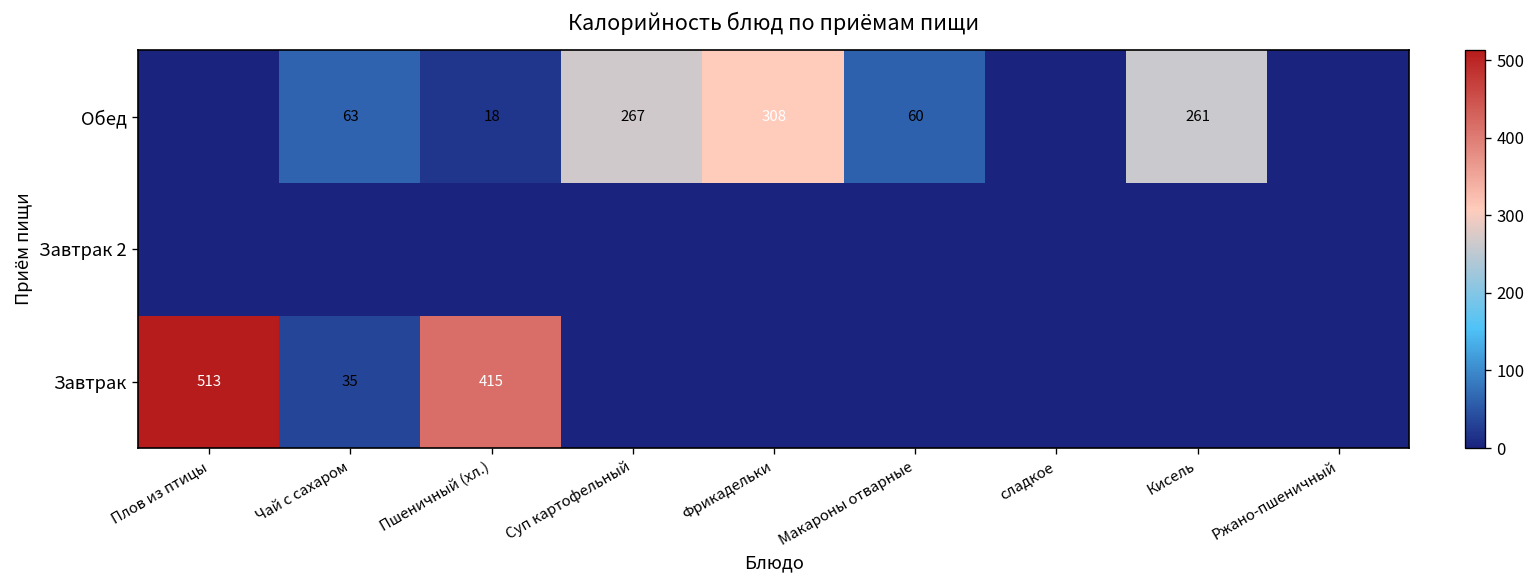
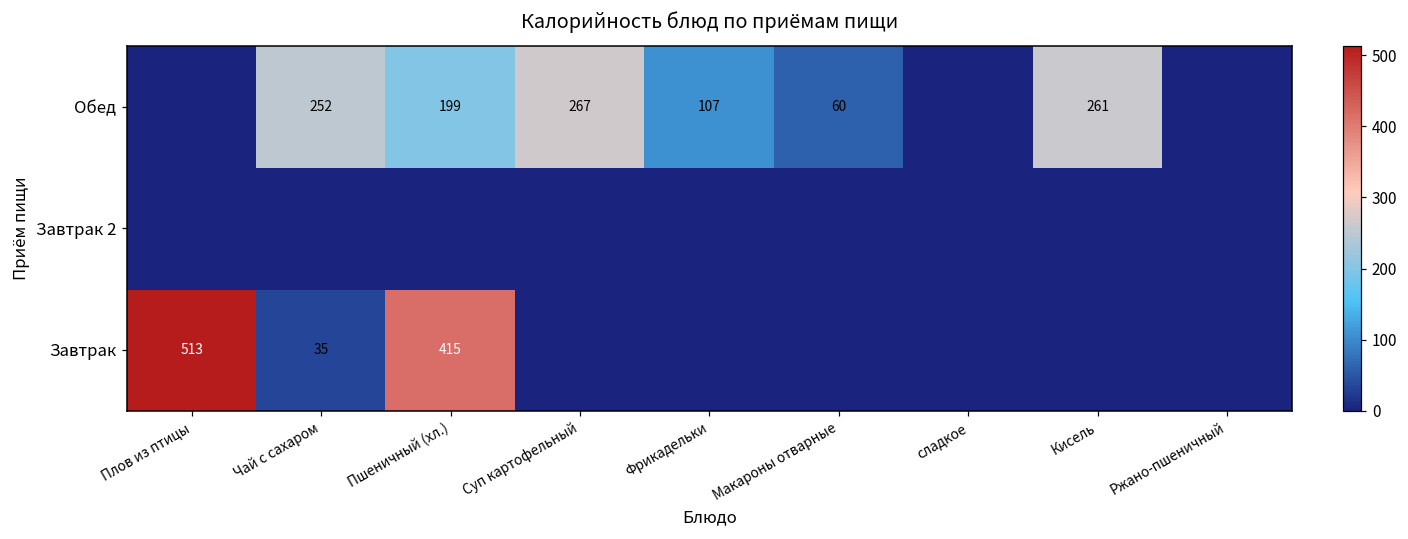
Обед, Чай с сахаром: 63 -> 252
Обед, Пшеничный (хл.): 18 -> 199
Обед, Фрикадельки: 308 -> 107
